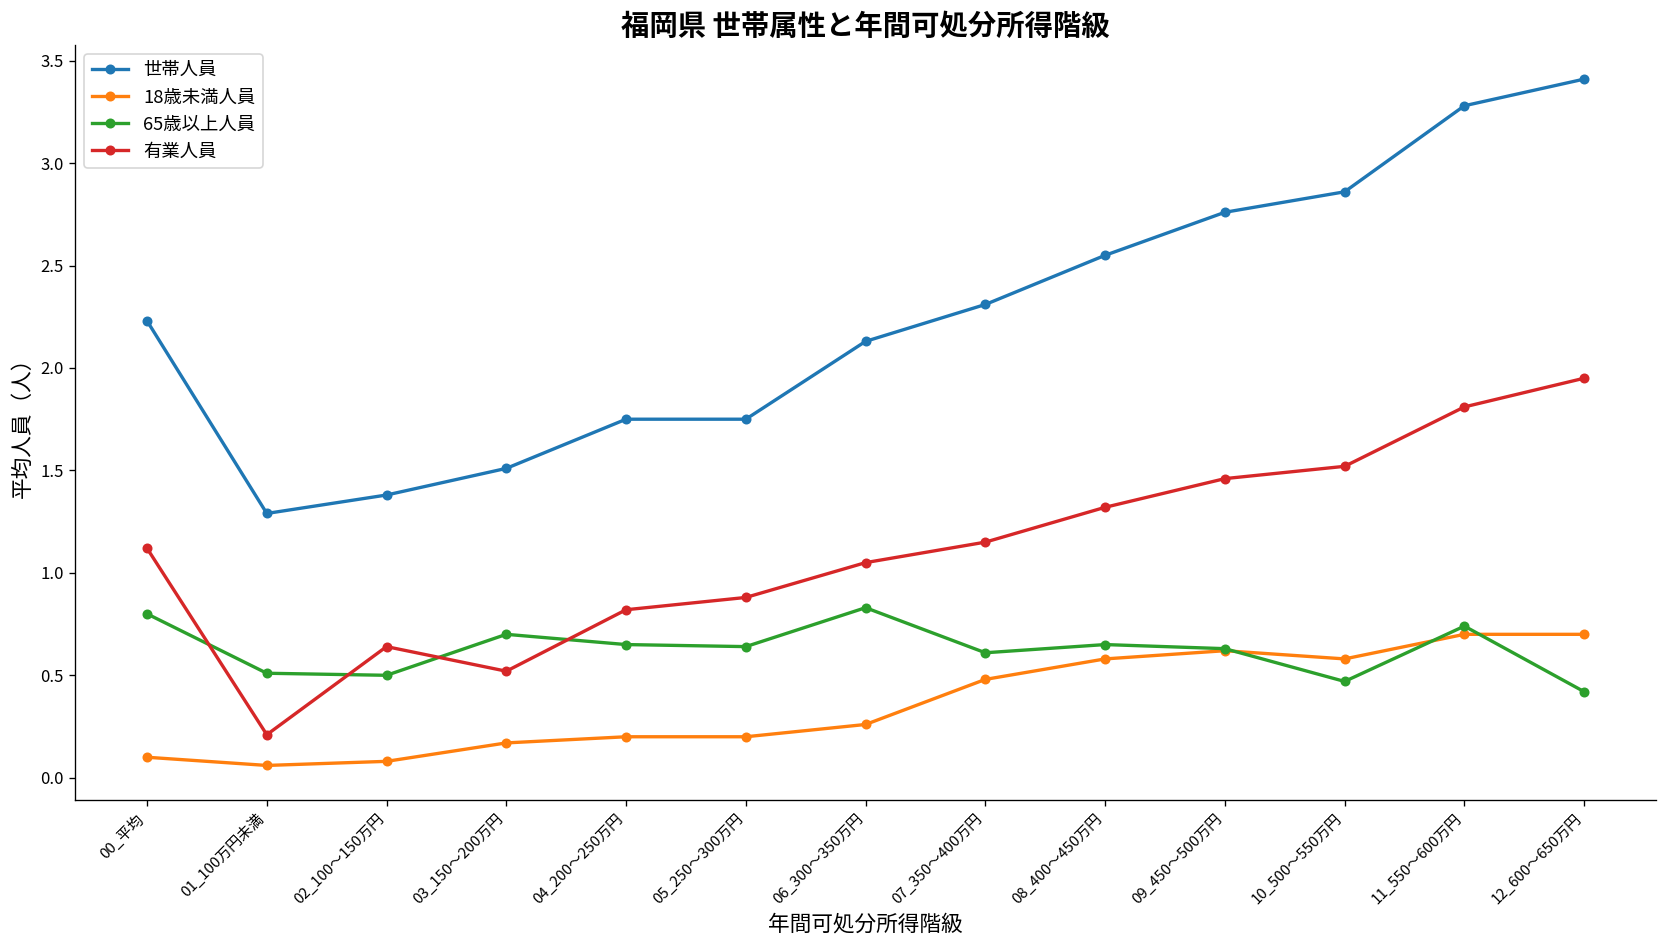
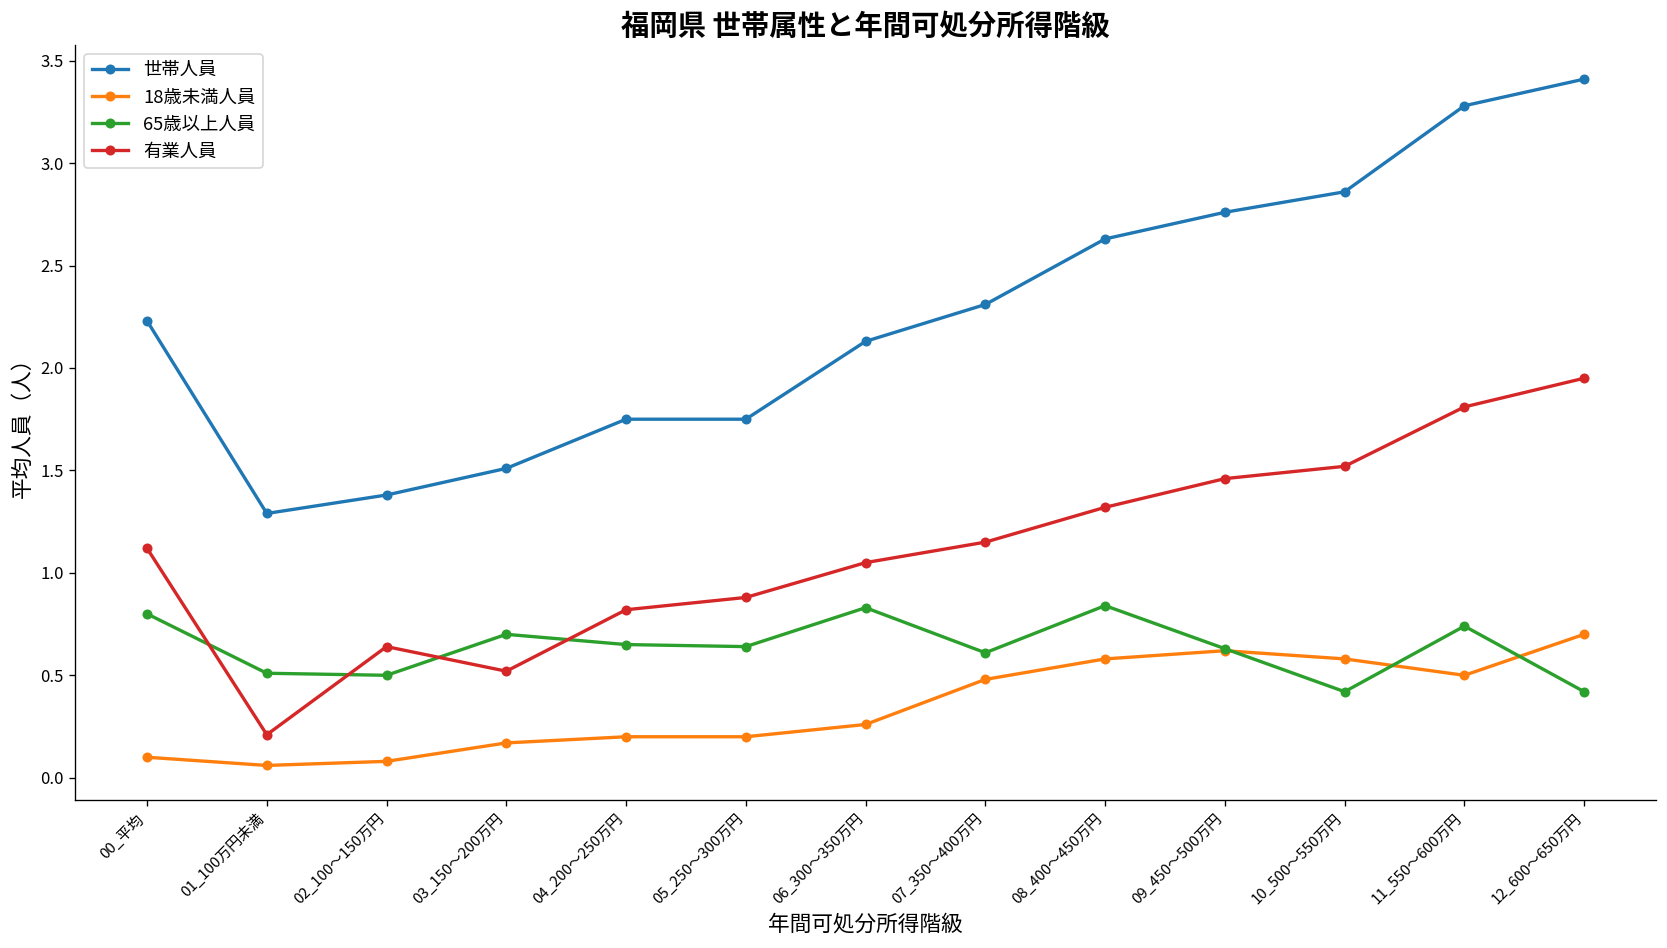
世帯人員, 08_400～450万円: 2.55 -> 2.63
65歳以上人員, 08_400～450万円: 0.65 -> 0.84
65歳以上人員, 10_500～550万円: 0.47 -> 0.42
18歳未満人員, 11_550～600万円: 0.7 -> 0.5
